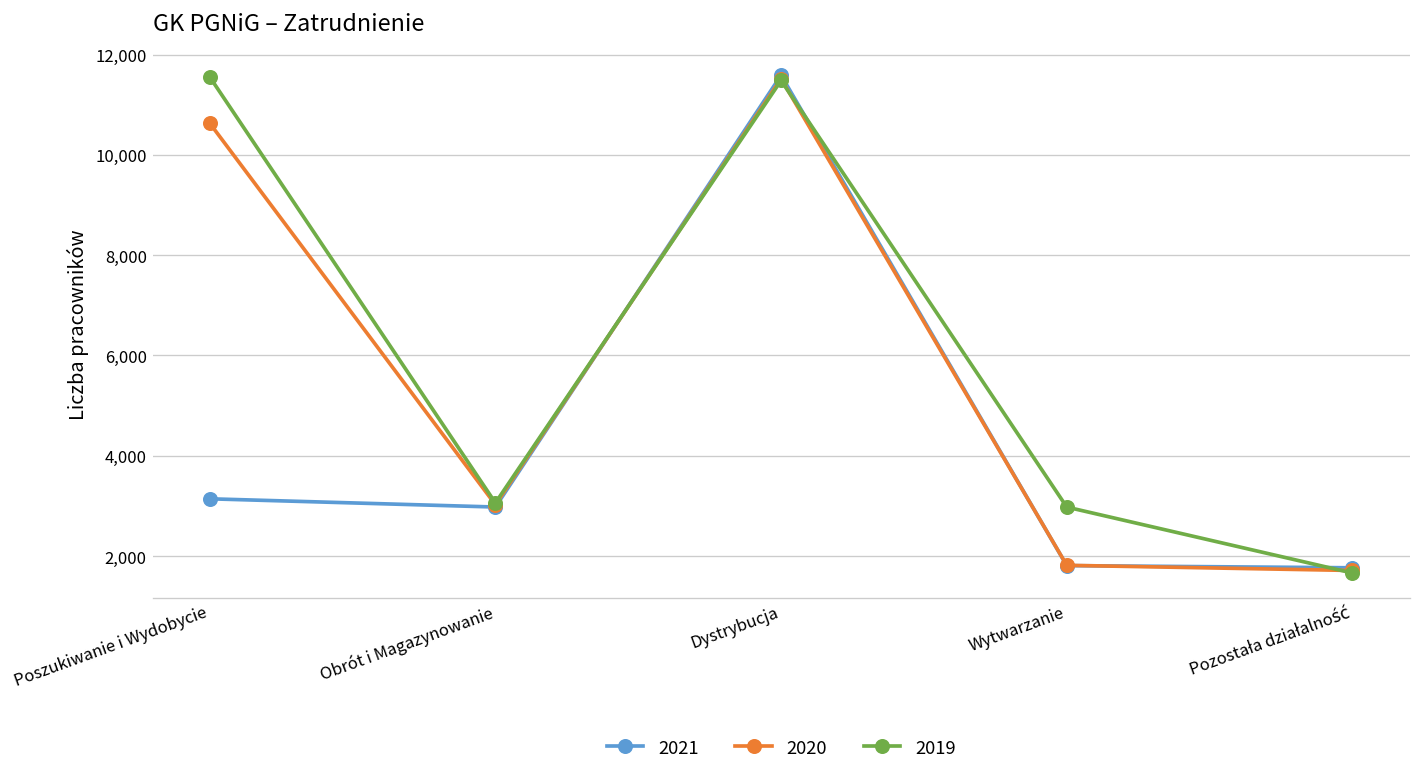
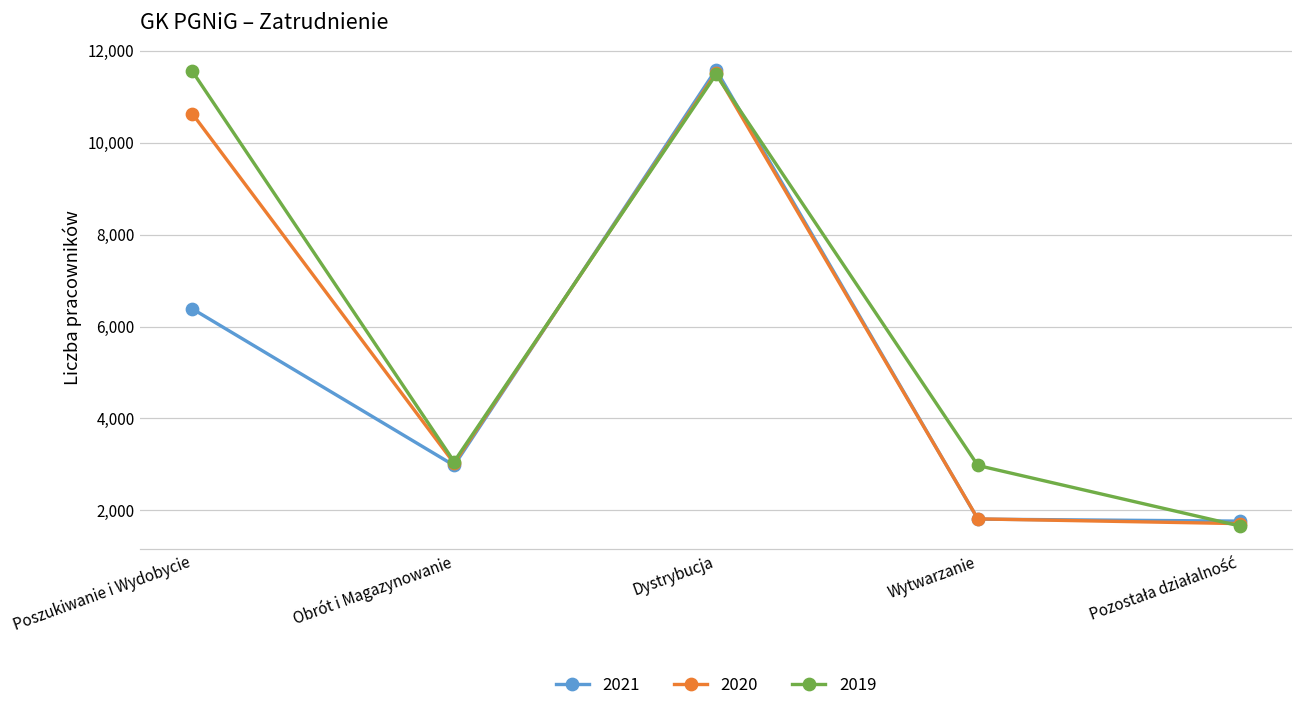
2021, Poszukiwanie i Wydobycie: 3,100 -> 6,400
